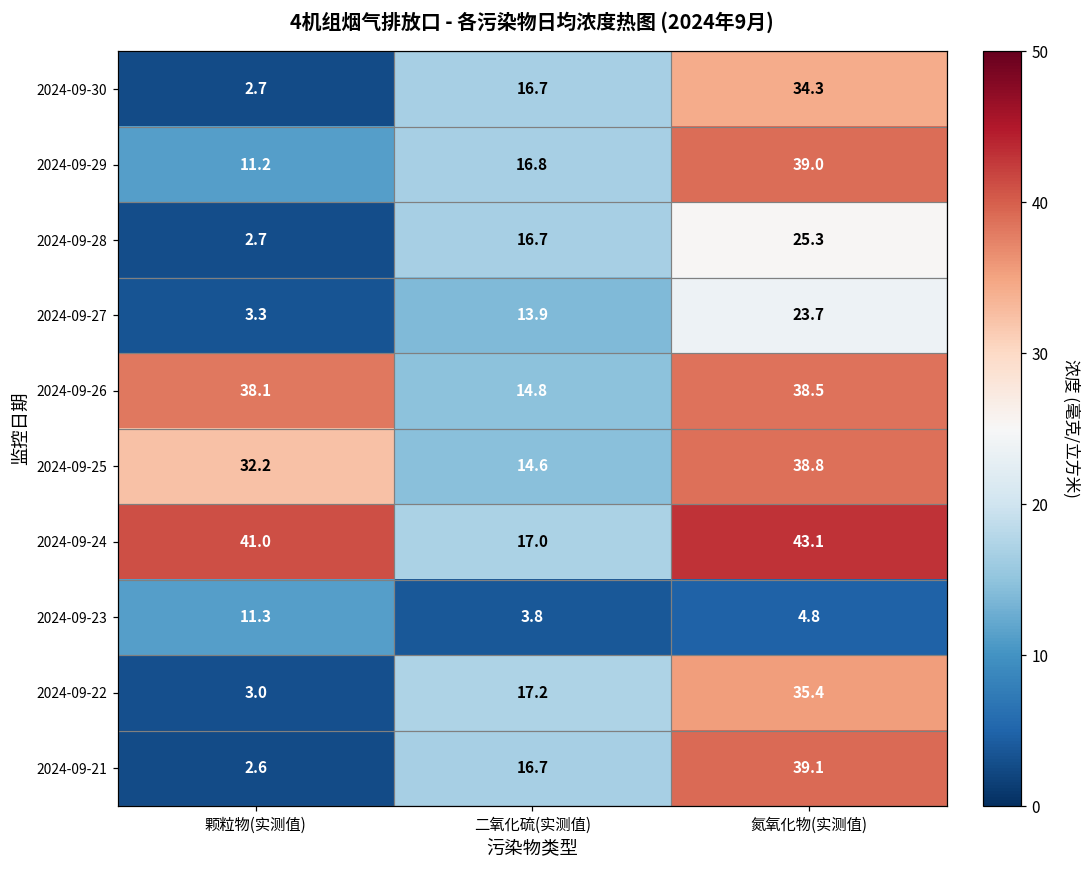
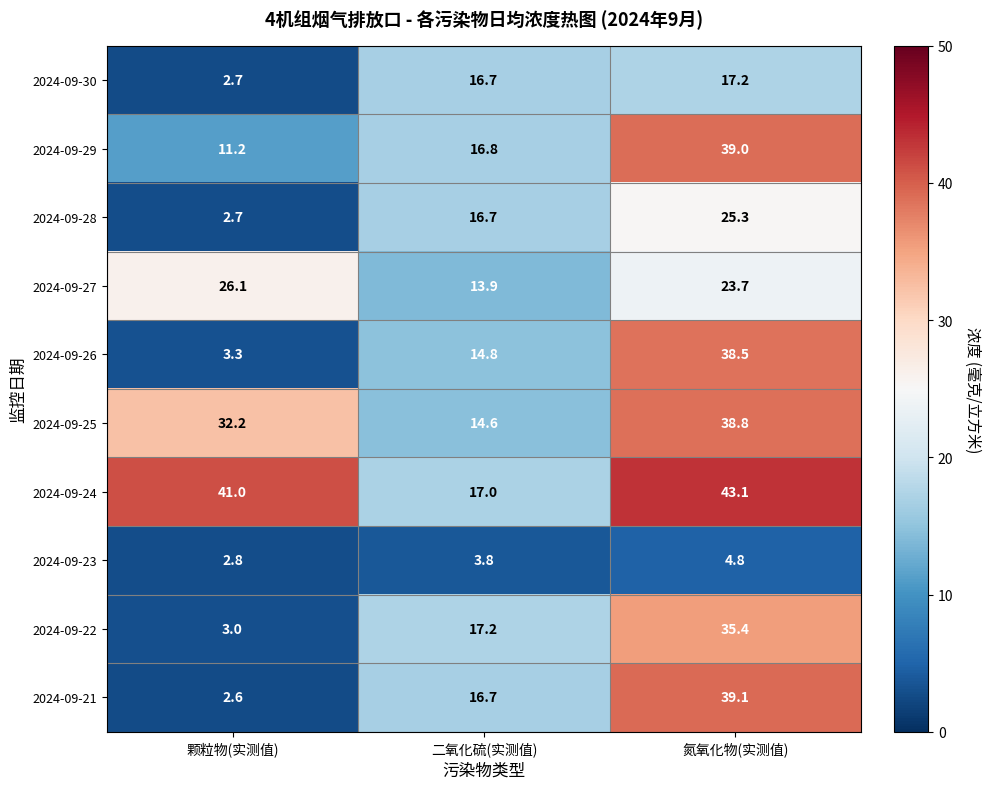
2024-09-30, 氮氧化物(实测值): 34.3 -> 17.2
2024-09-27, 颗粒物(实测值): 3.3 -> 26.1
2024-09-26, 颗粒物(实测值): 38.1 -> 3.3
2024-09-23, 颗粒物(实测值): 11.3 -> 2.8
